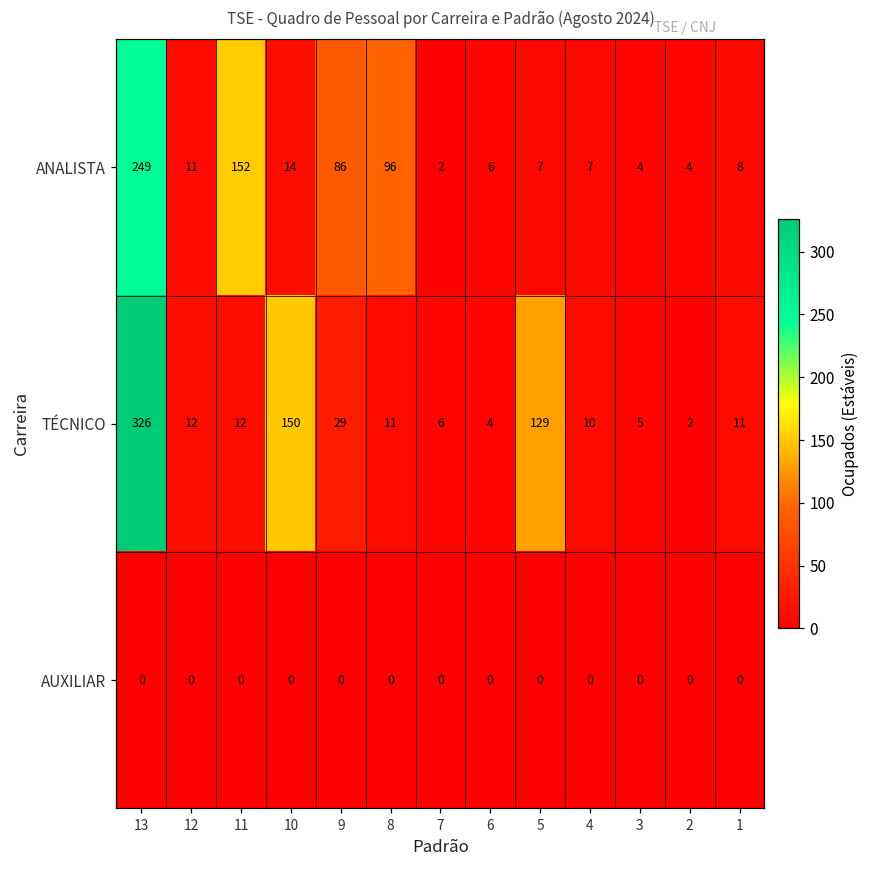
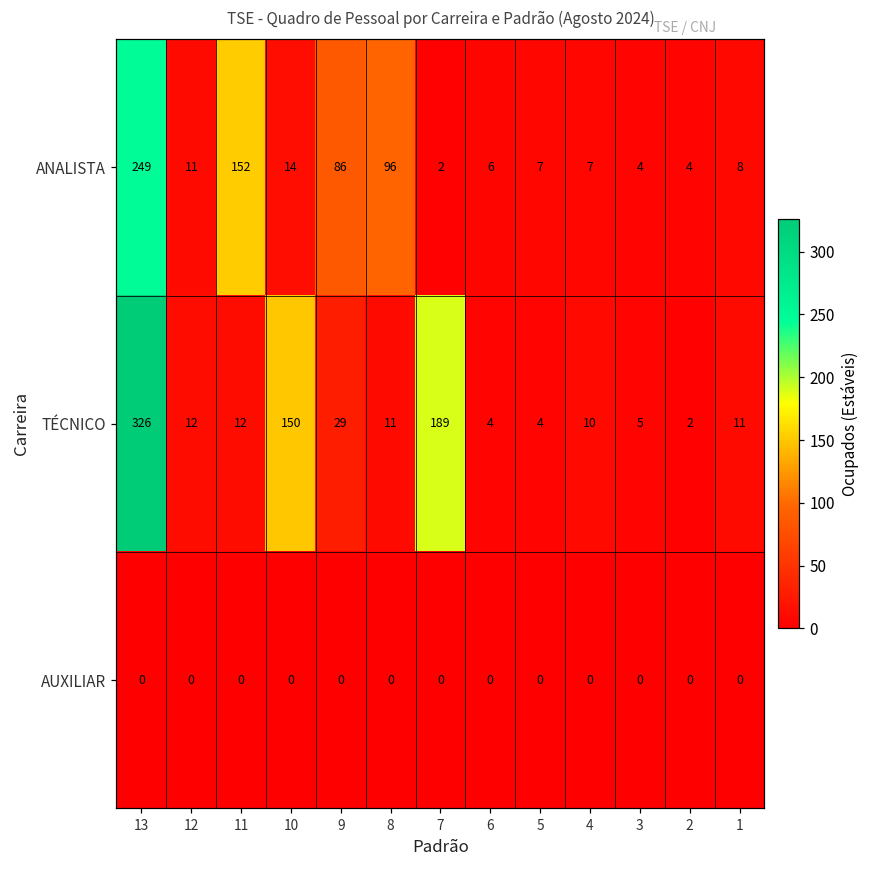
TÉCNICO, 7: 6 -> 189
TÉCNICO, 5: 129 -> 4
